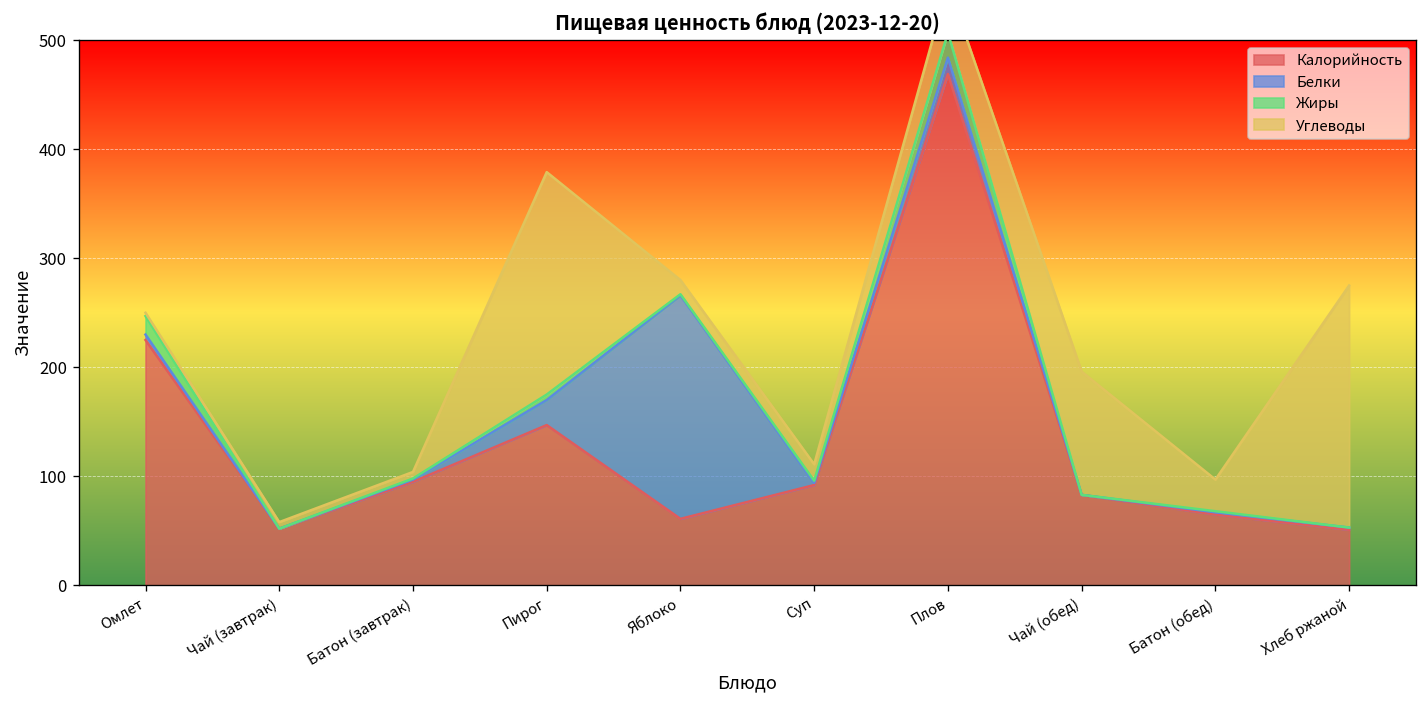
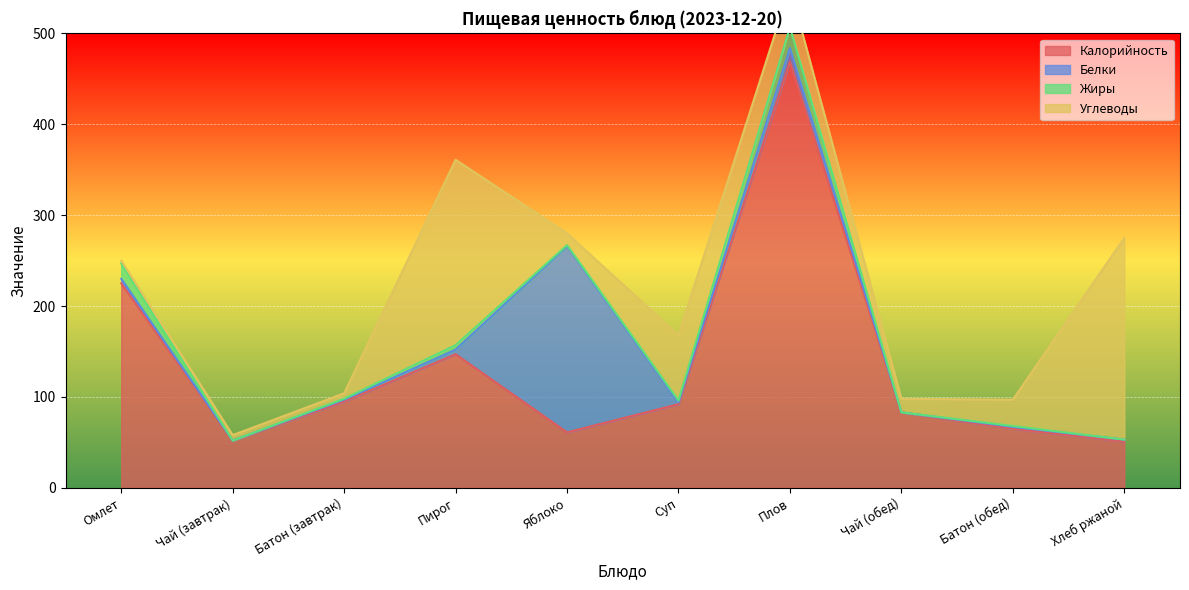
Белки, Пирог: 20 -> 10
Углеводы, Суп: 20 -> 70
Углеводы, Чай (обед): 110 -> 20
